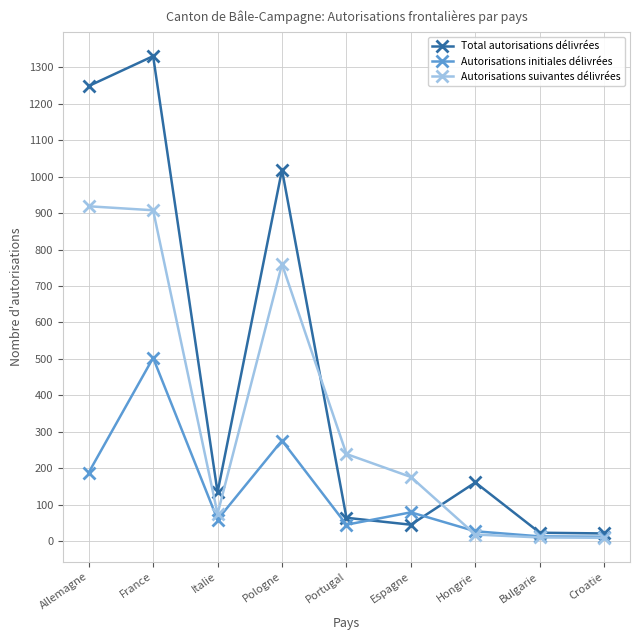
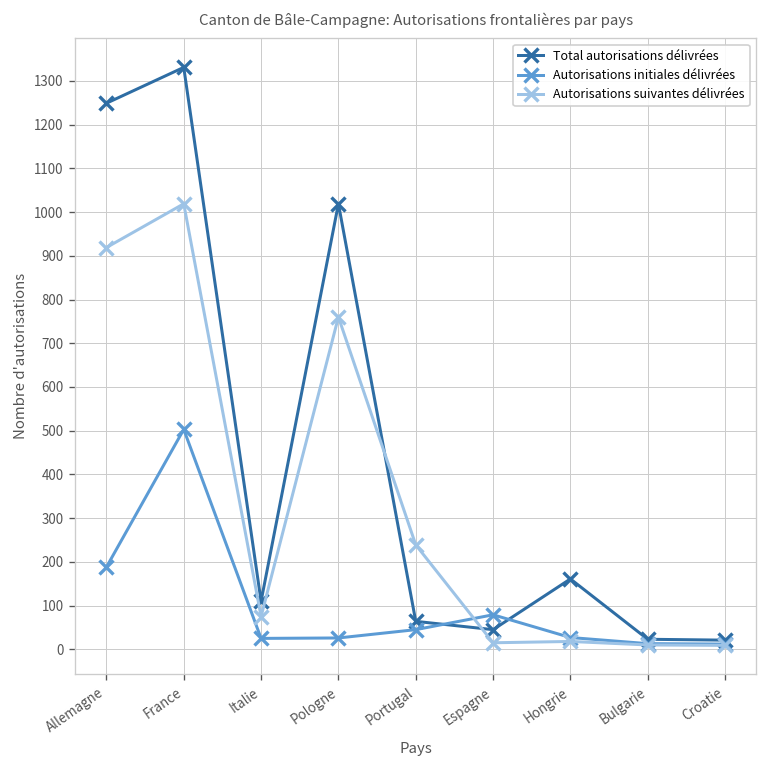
Autorisations suivantes délivrées, France: 910 -> 1020
Total autorisations délivrées, Italie: 130 -> 110
Autorisations initiales délivrées, Italie: 60 -> 30
Autorisations initiales délivrées, Pologne: 280 -> 30
Autorisations suivantes délivrées, Espagne: 180 -> 20
